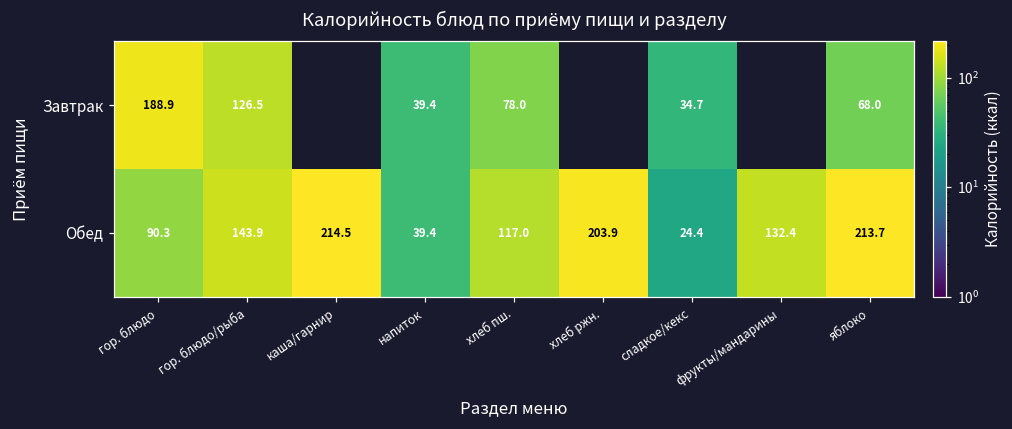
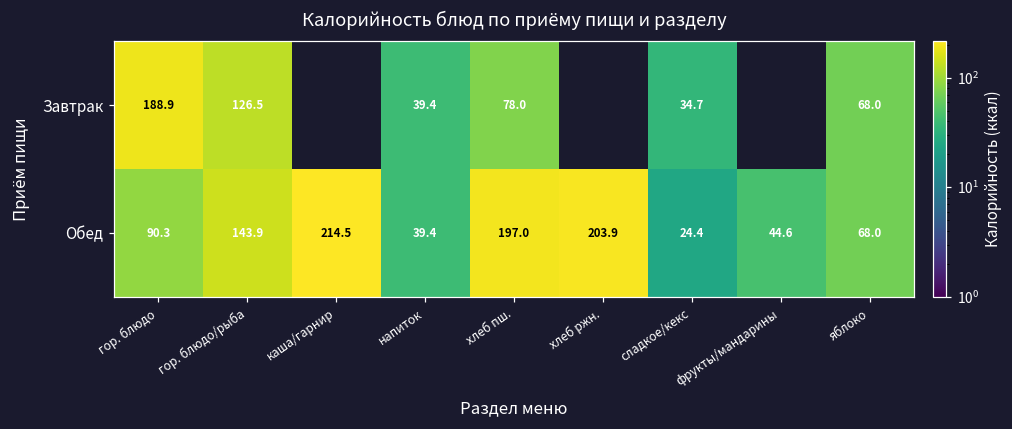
Обед, хлеб пш.: 117.0 -> 197.0
Обед, фрукты/мандарины: 132.4 -> 44.6
Обед, яблоко: 213.7 -> 68.0
